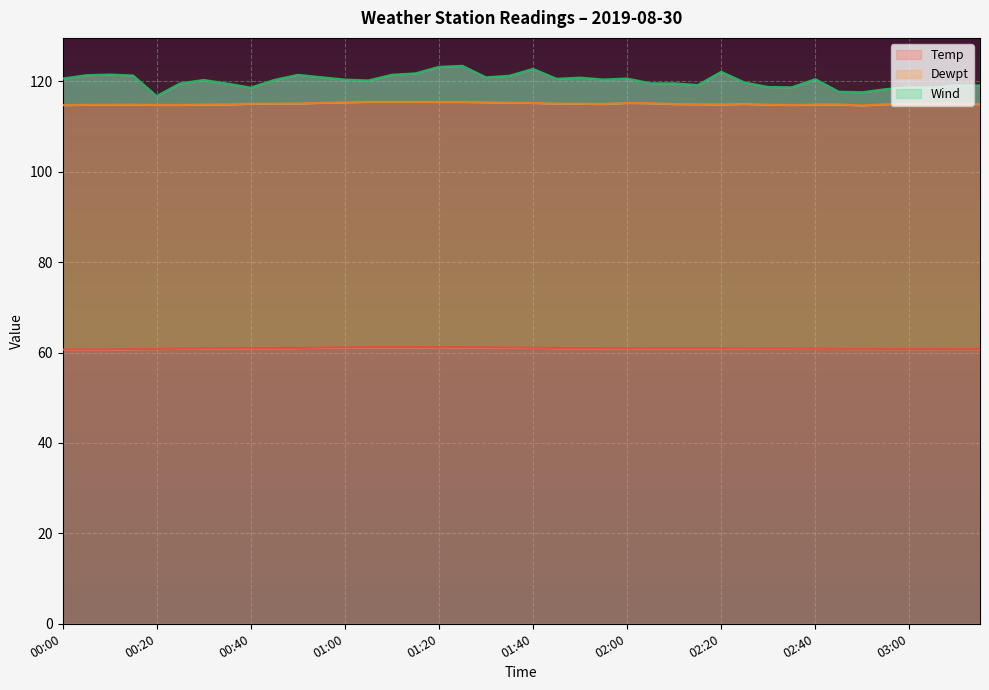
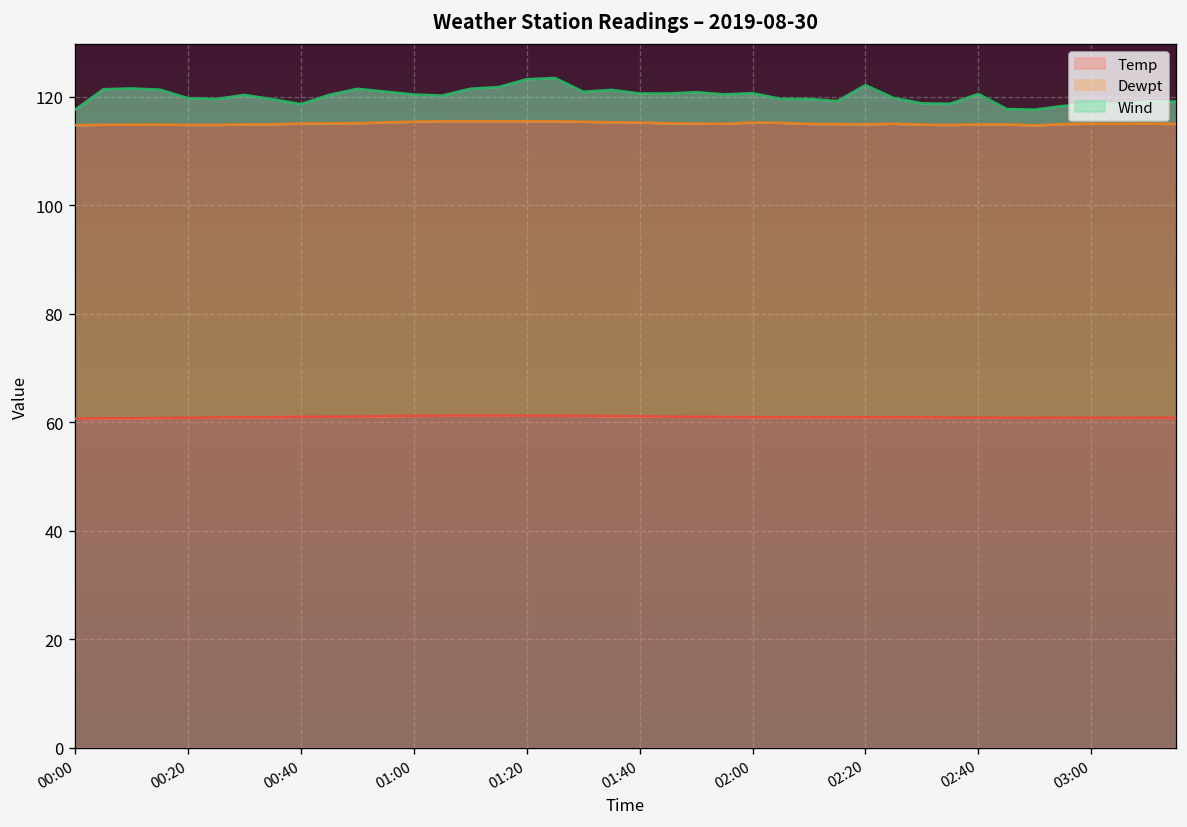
Wind, 00:00: 6 -> 3
Wind, 00:20: 2 -> 5
Wind, 01:40: 8 -> 5
